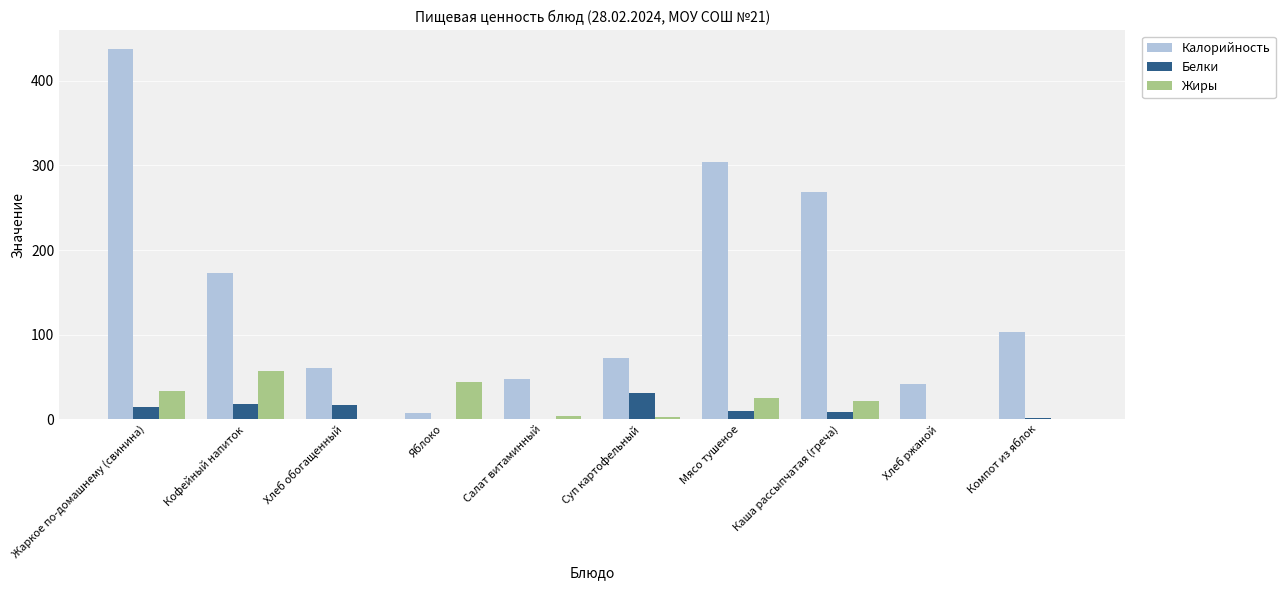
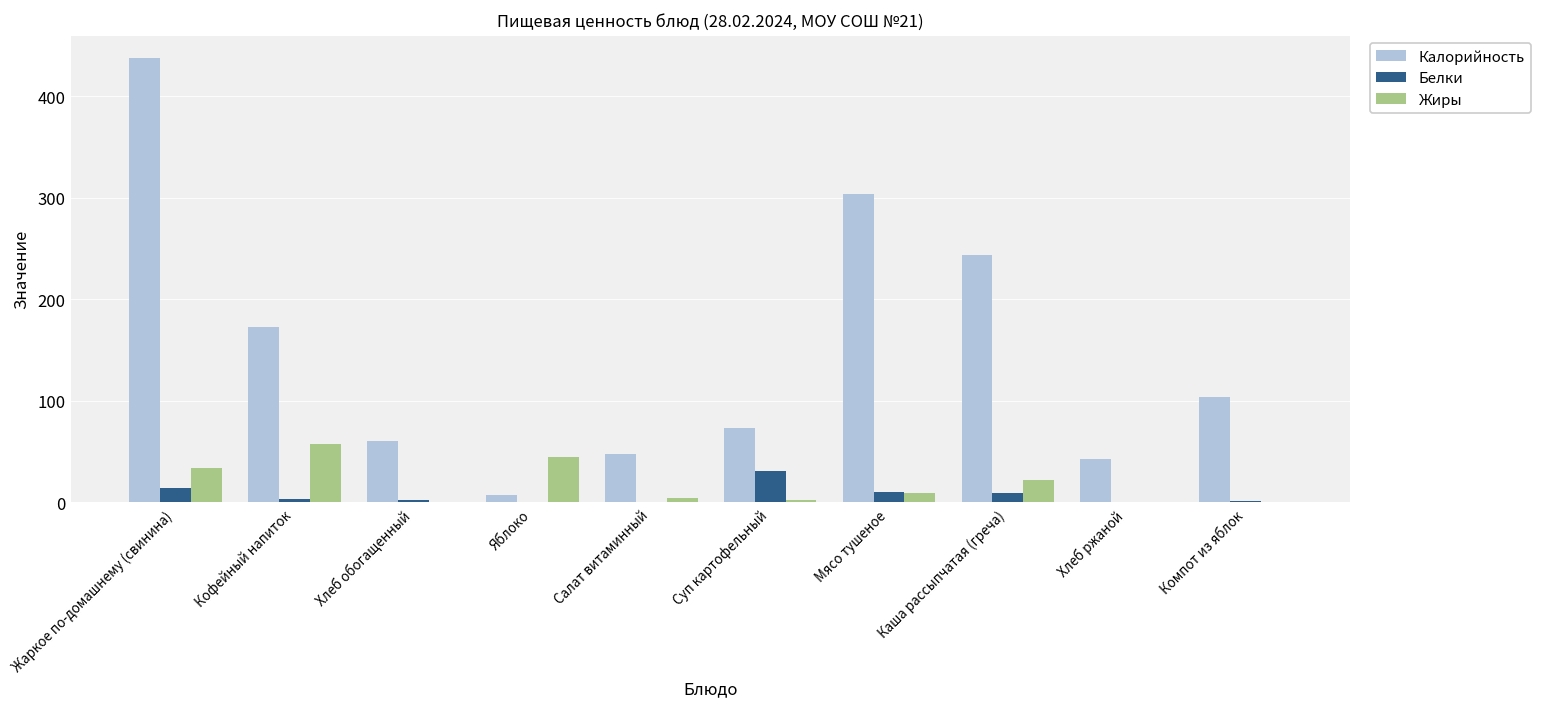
Белки, Кофейный напиток: 20 -> 0
Белки, Хлеб обогащенный: 20 -> 0
Жиры, Мясо тушеное: 30 -> 10
Калорийность, Каша рассыпчатая (греча): 270 -> 240
